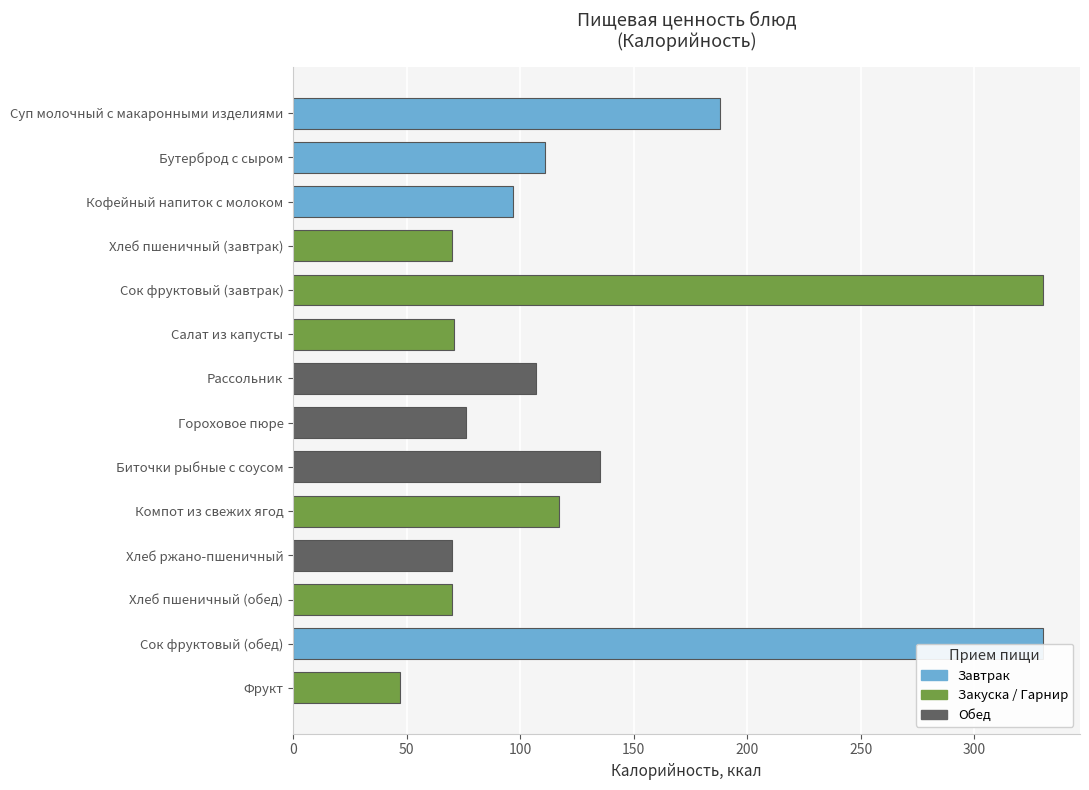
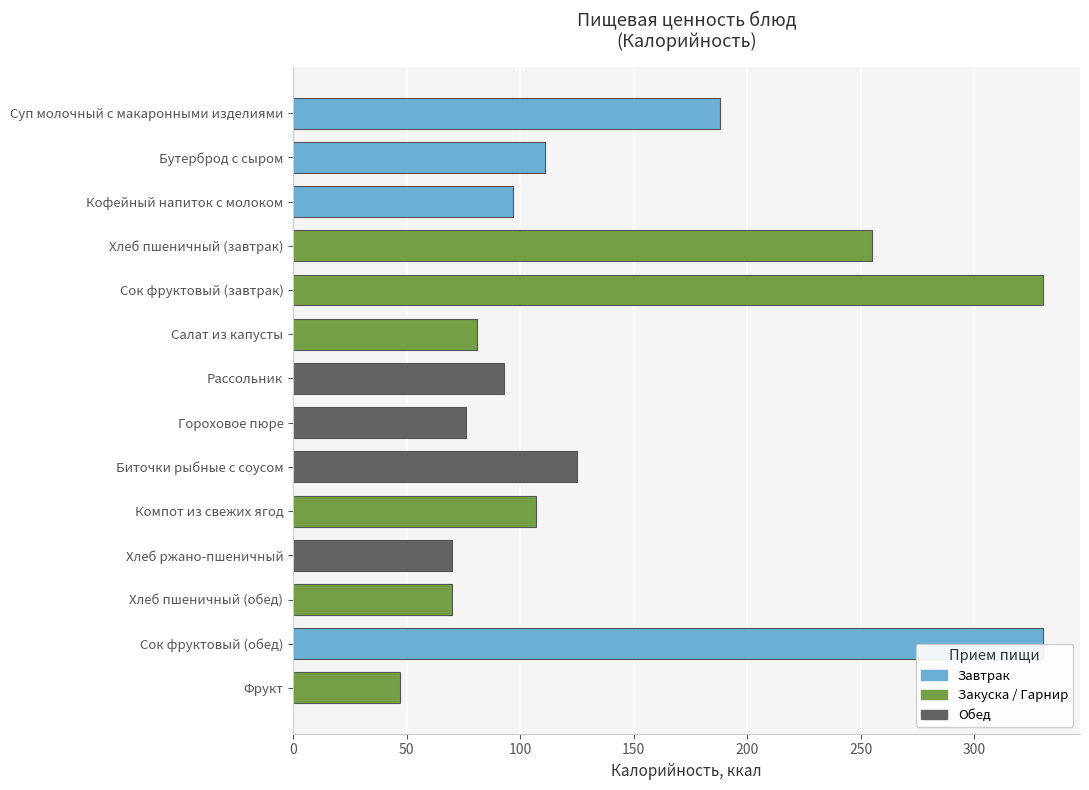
Хлеб пшеничный (завтрак): 70 -> 255
Салат из капусты: 71 -> 81
Рассольник: 107 -> 93
Биточки рыбные с соусом: 135 -> 125
Компот из свежих ягод: 117 -> 107
